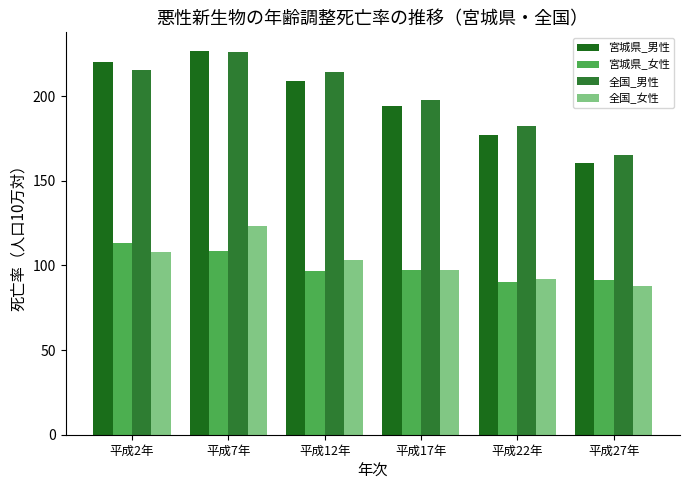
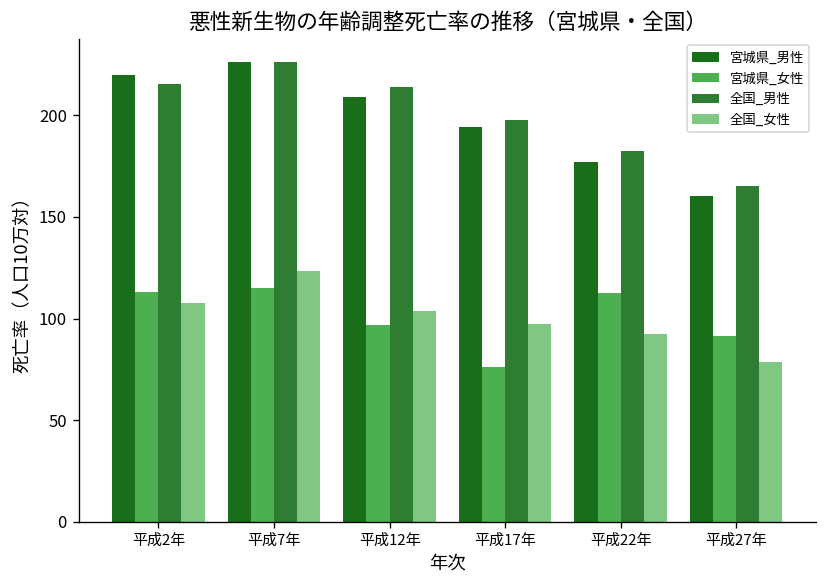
宮城県_女性, 平成7年: 109 -> 115
宮城県_女性, 平成17年: 97 -> 76
宮城県_女性, 平成22年: 90 -> 112
全国_女性, 平成27年: 88 -> 79
